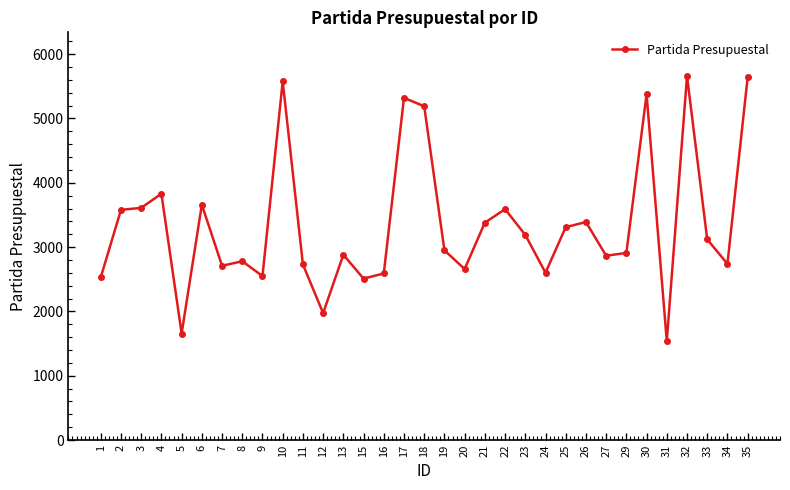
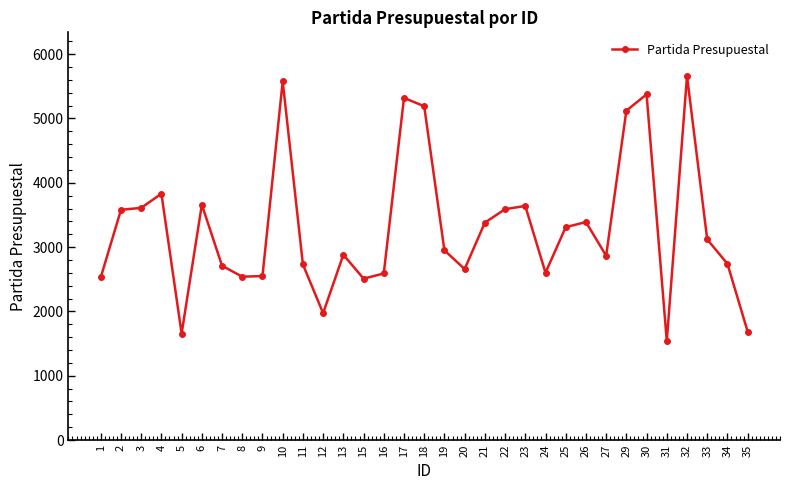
8: 2800 -> 2500
23: 3200 -> 3600
29: 2900 -> 5100
35: 5600 -> 1700
